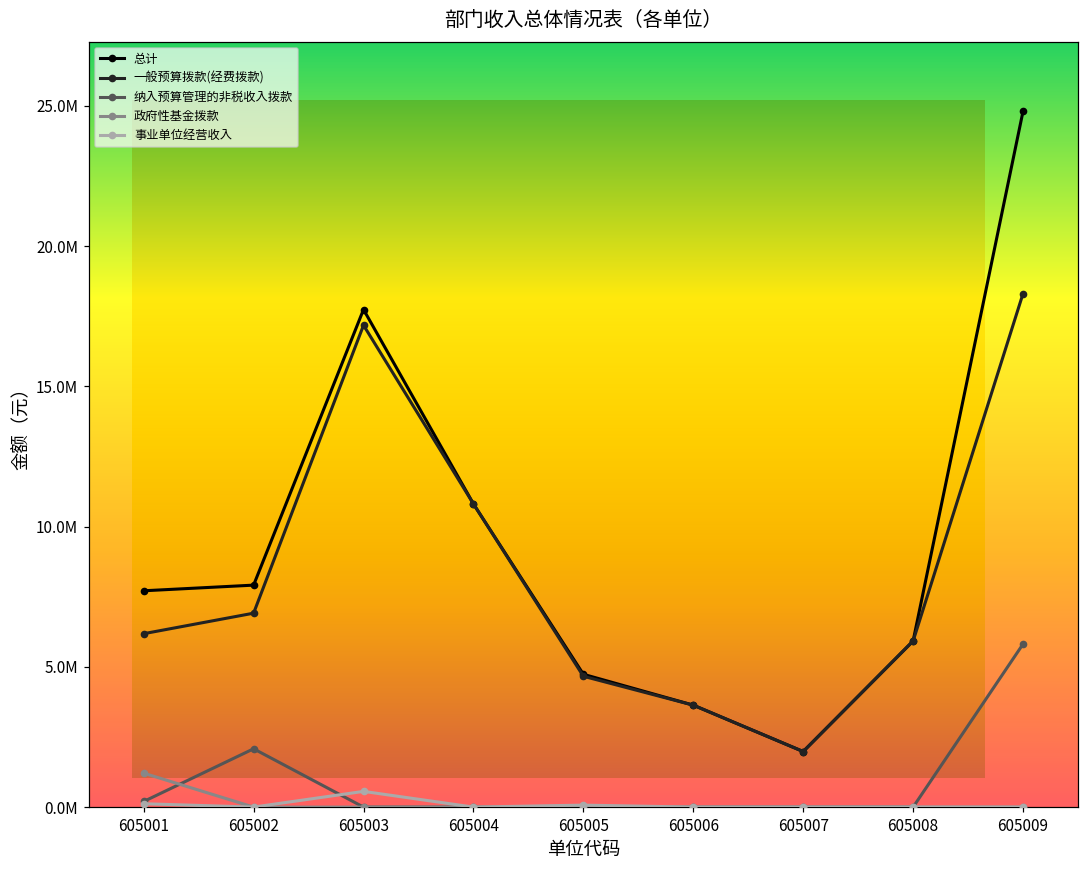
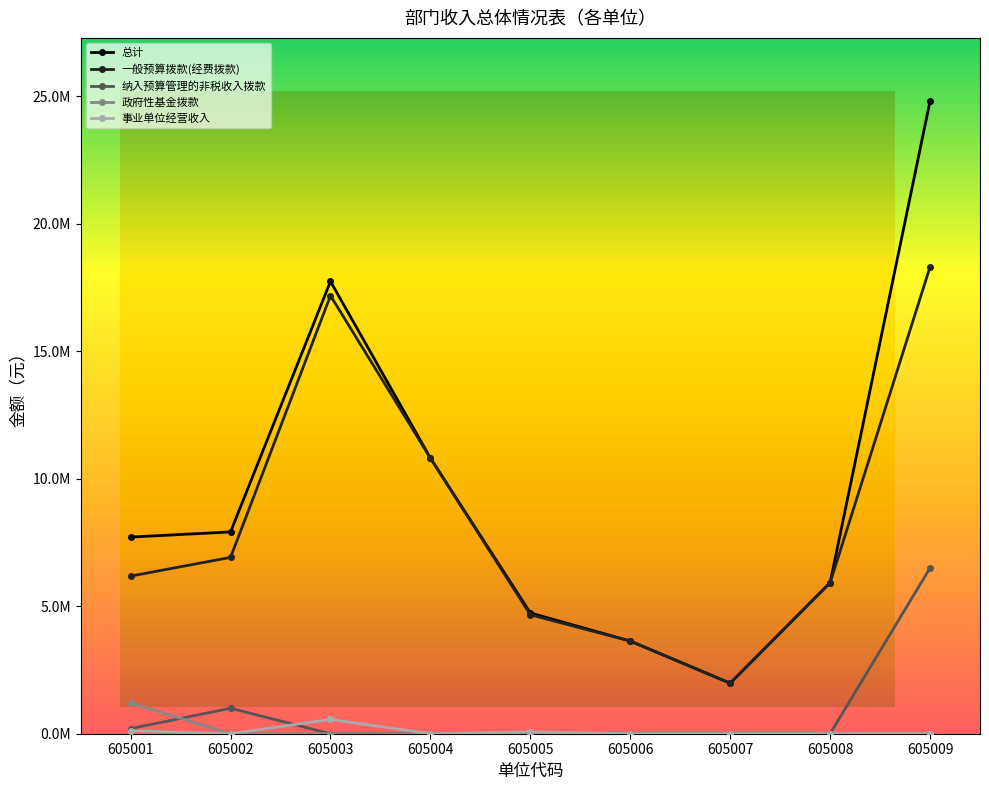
纳入预算管理的非税收入拨款, 605002: 2100000 -> 1000000
纳入预算管理的非税收入拨款, 605009: 5800000 -> 6500000
